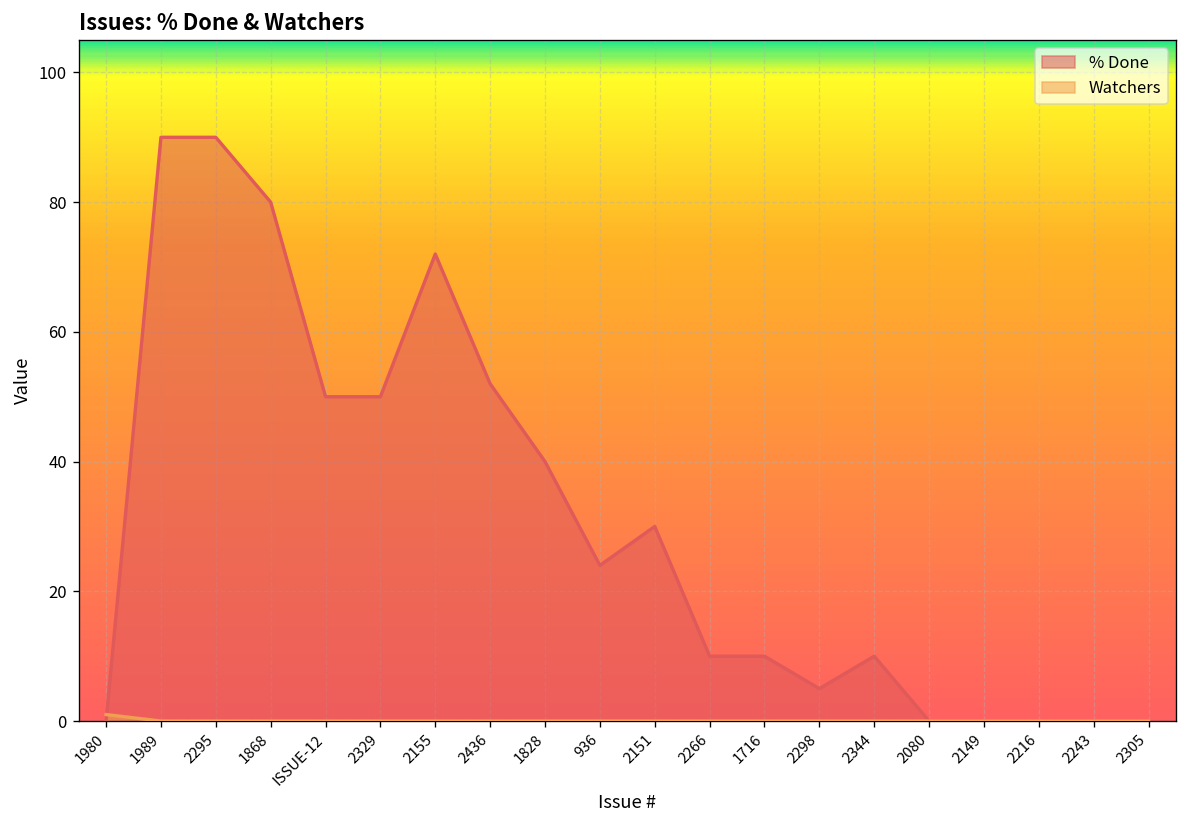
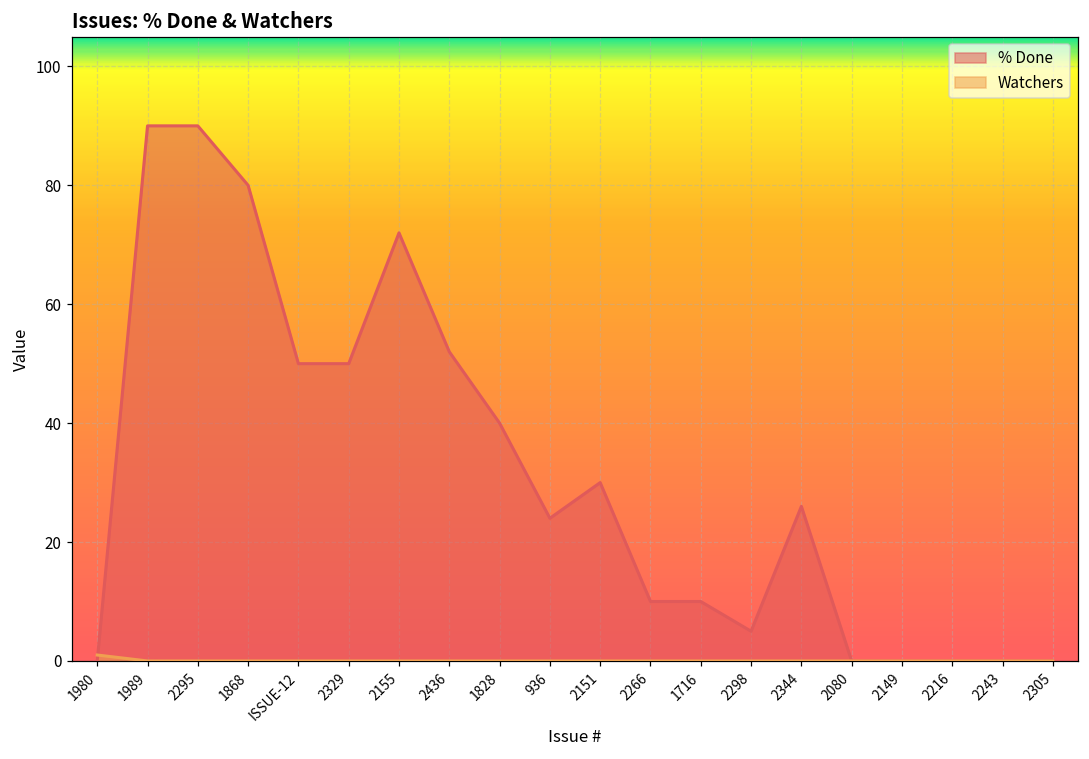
% Done, 2344: 10 -> 26
